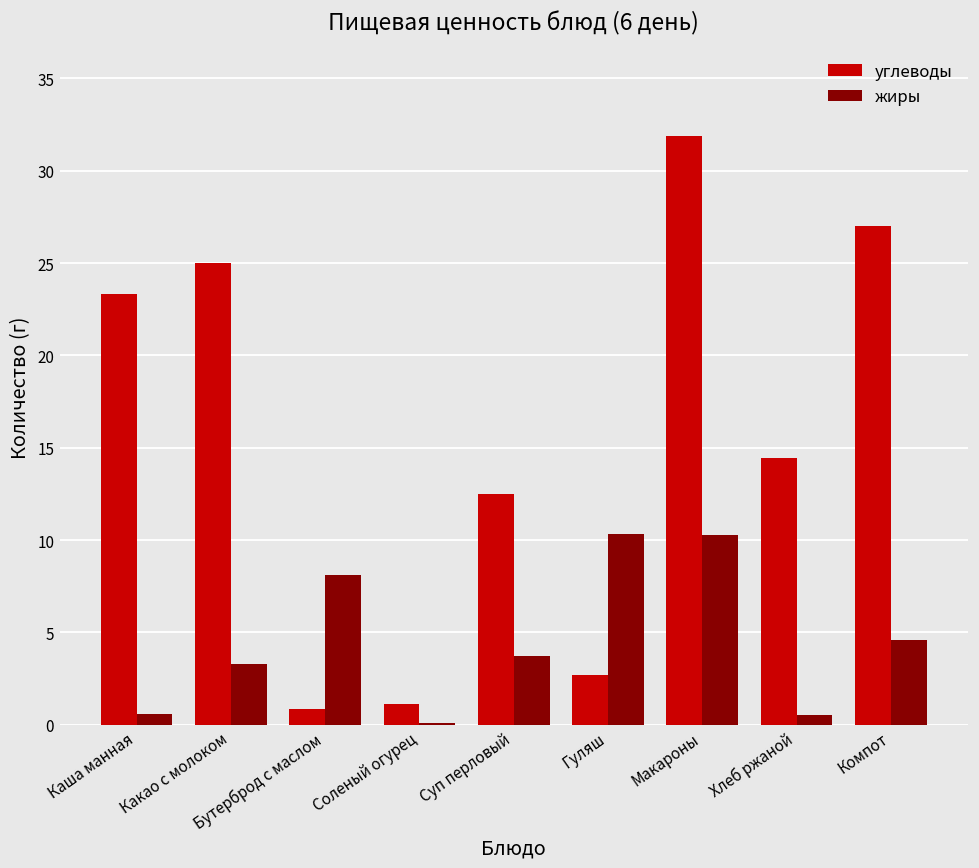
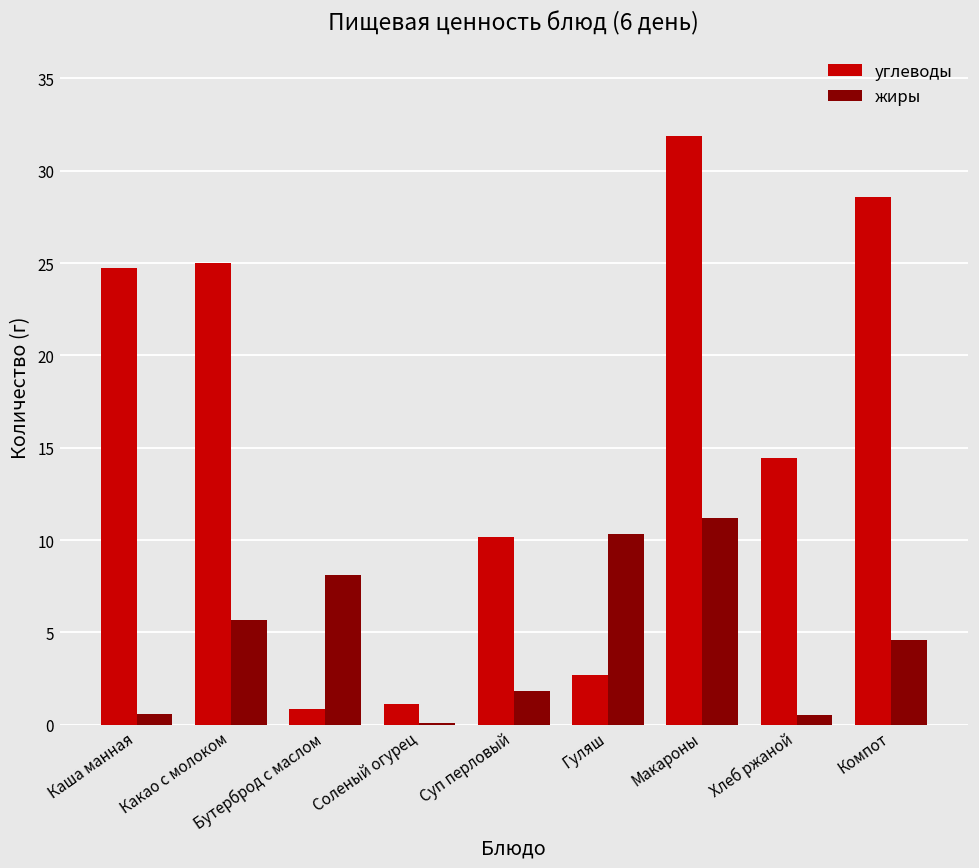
углеводы, Каша манная: 23.3 -> 24.7
жиры, Какао с молоком: 3.3 -> 5.7
углеводы, Суп перловый: 12.5 -> 10.1
жиры, Суп перловый: 3.7 -> 1.8
жиры, Макароны: 10.3 -> 11.2
углеводы, Компот: 27.0 -> 28.6
